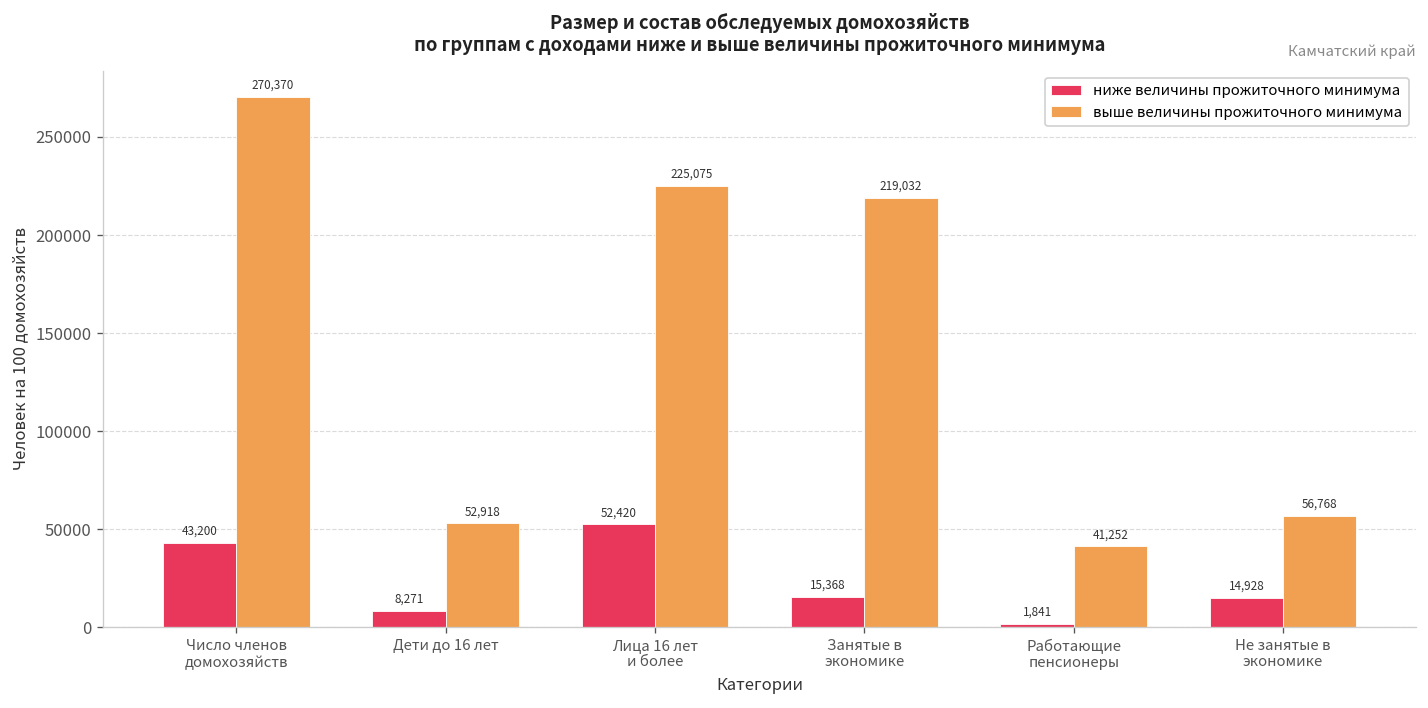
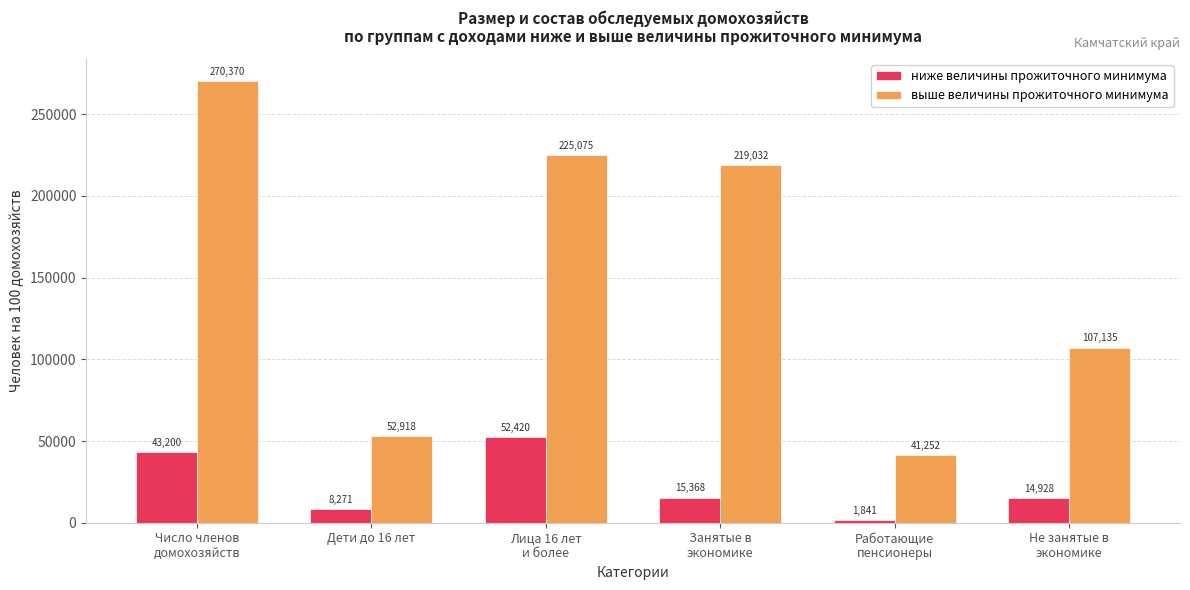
выше величины прожиточного минимума, Не занятые в экономике: 56,768 -> 107,135
